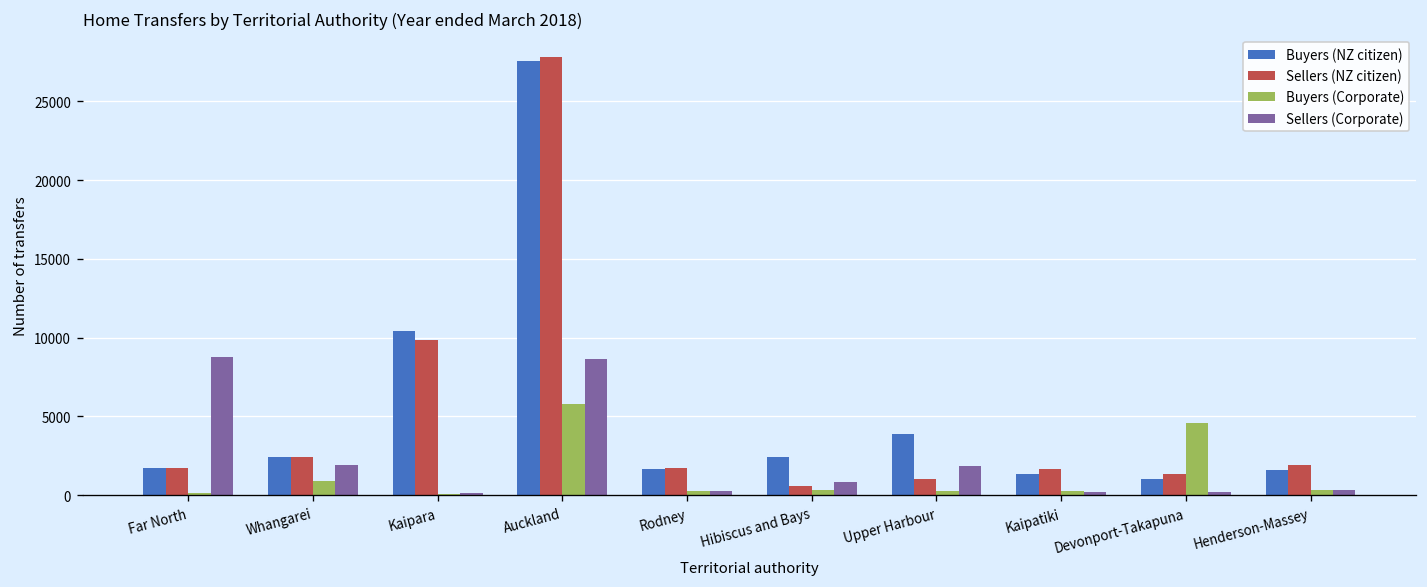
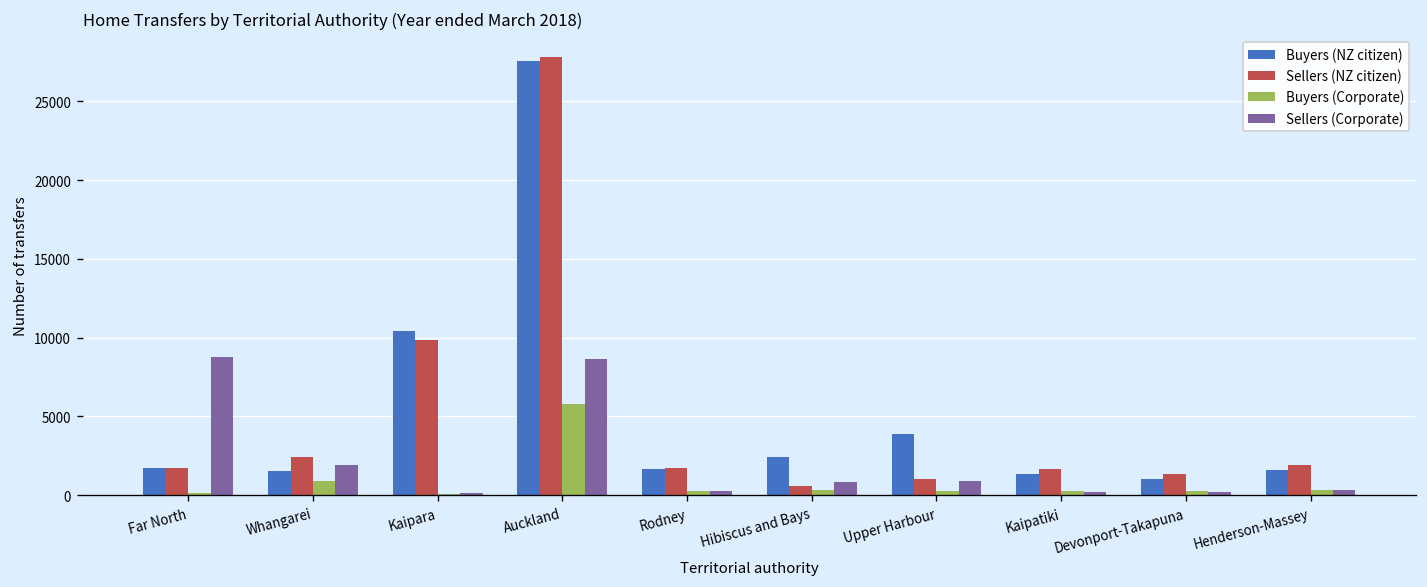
Buyers (NZ citizen), Whangarei: 2400 -> 1600
Sellers (Corporate), Upper Harbour: 1800 -> 900
Buyers (Corporate), Devonport-Takapuna: 4600 -> 300
